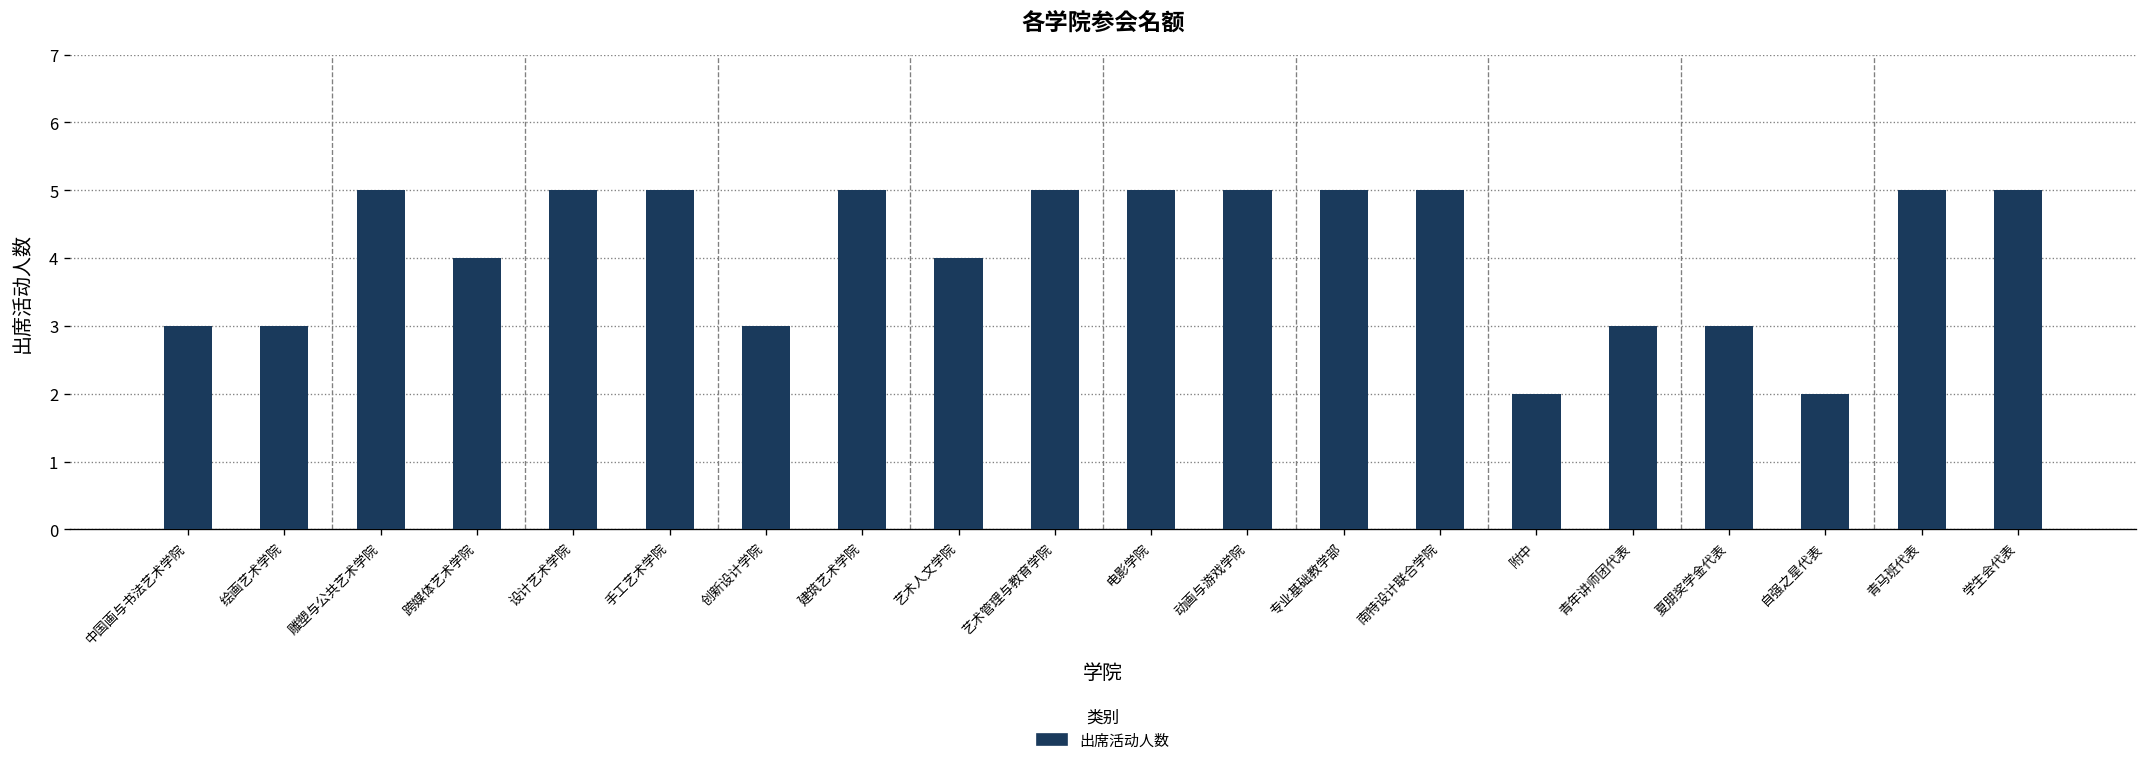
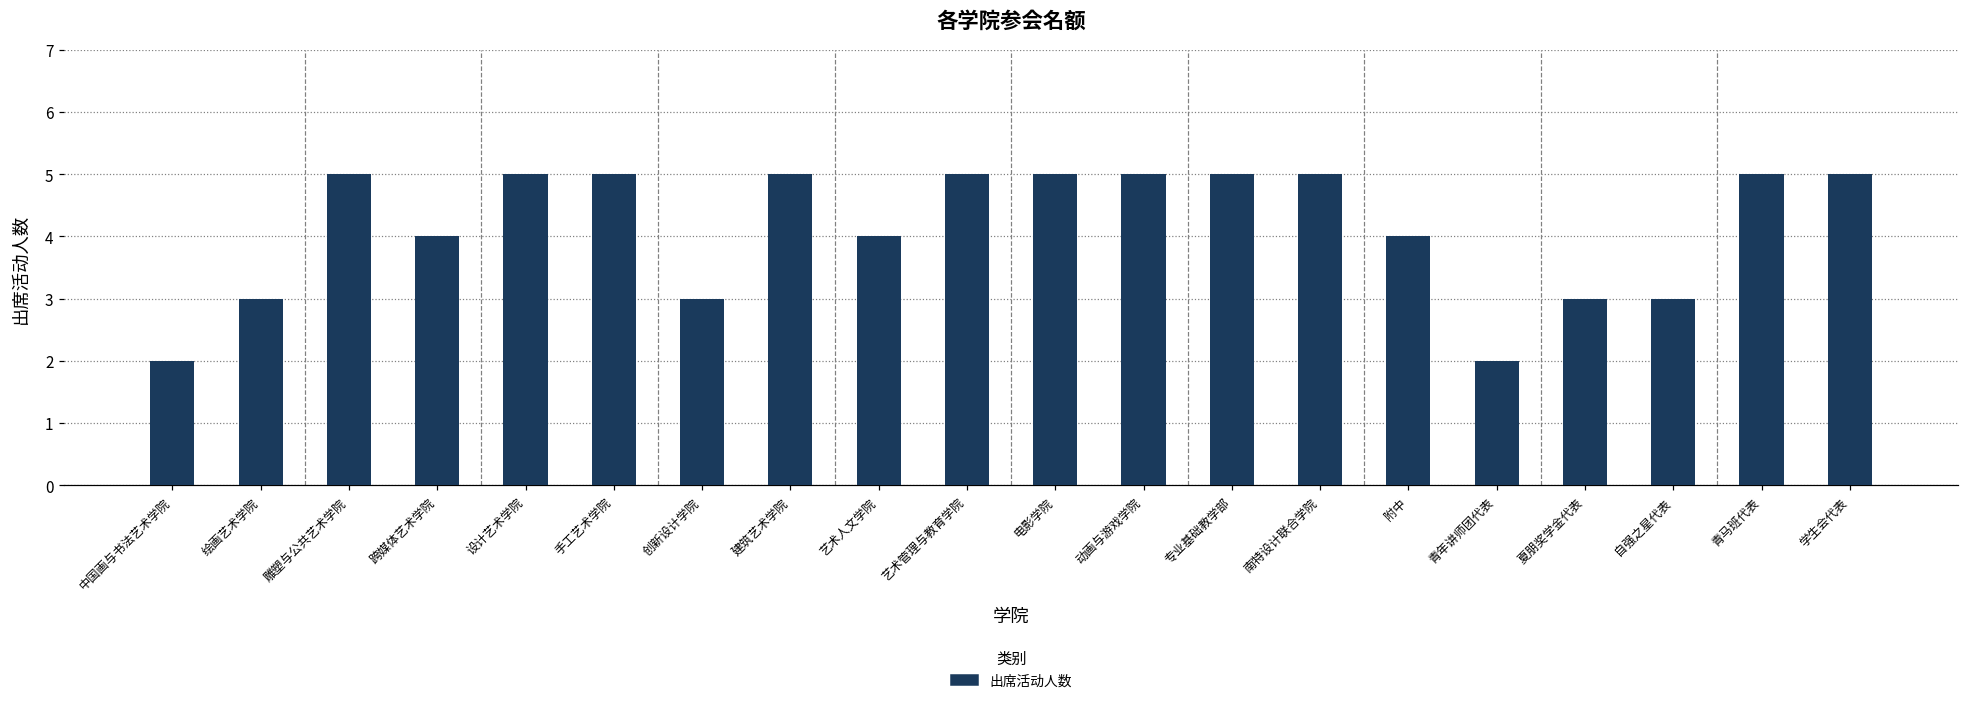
中国画与书法艺术学院: 3 -> 2
附中: 2 -> 4
青年讲师团代表: 3 -> 2
自强之星代表: 2 -> 3
